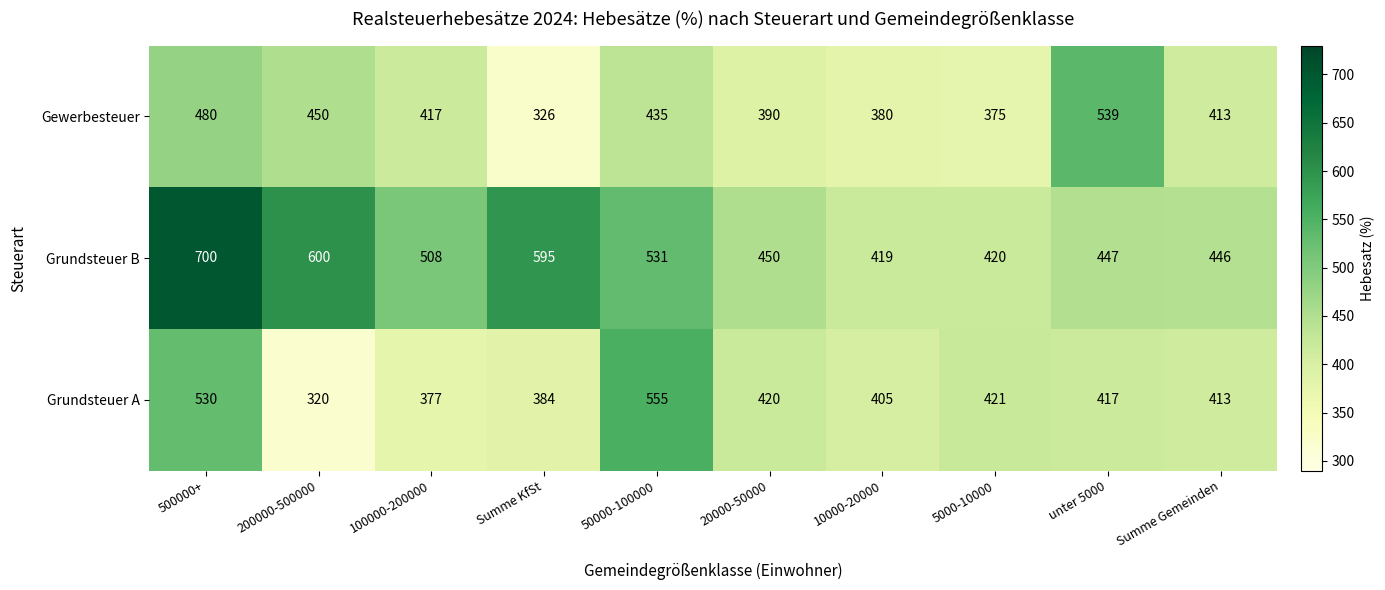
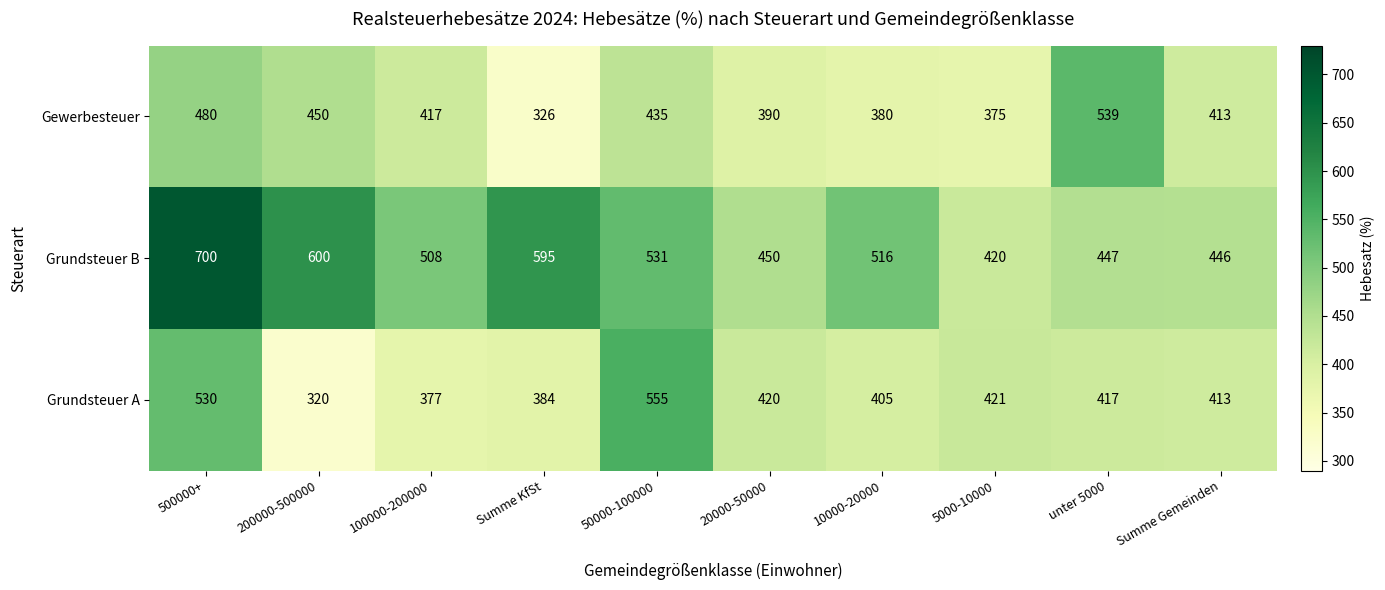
Grundsteuer B, 10000-20000: 419 -> 516
